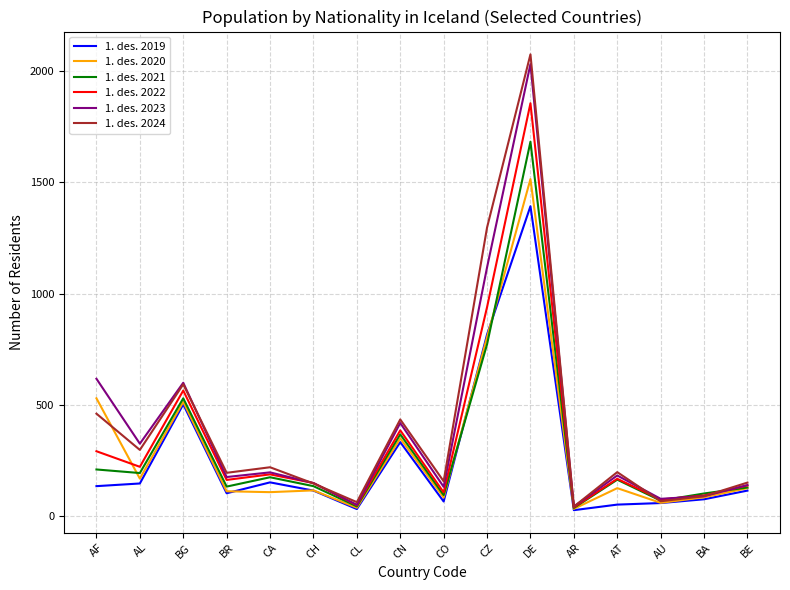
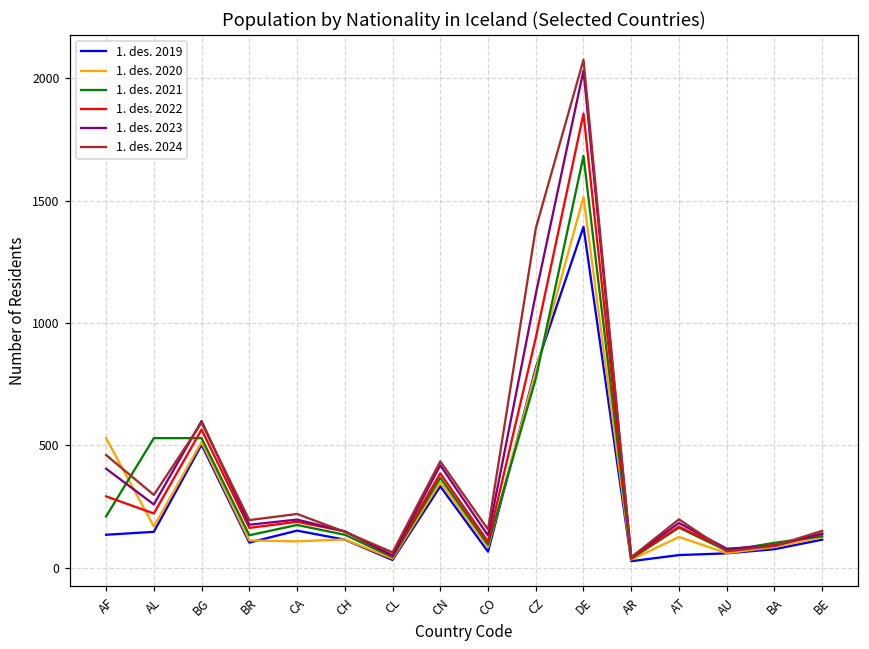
1. des. 2023, AF: 620 -> 400
1. des. 2021, AL: 190 -> 530
1. des. 2023, AL: 330 -> 260
1. des. 2024, CZ: 1300 -> 1390
